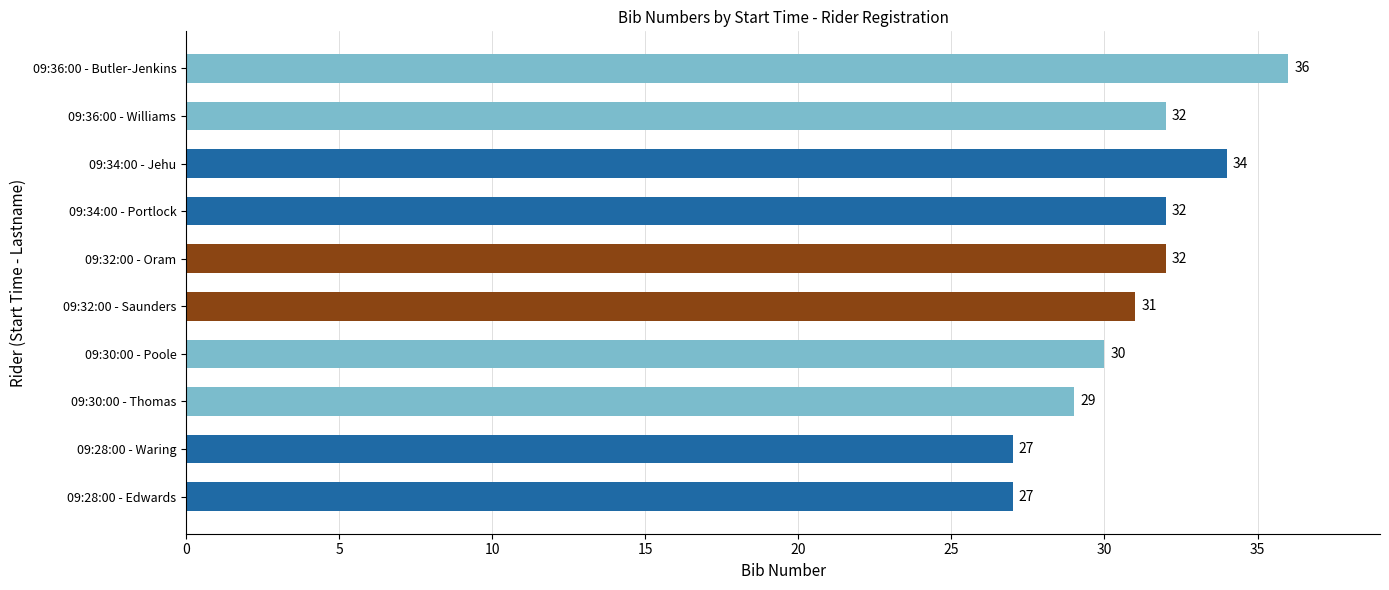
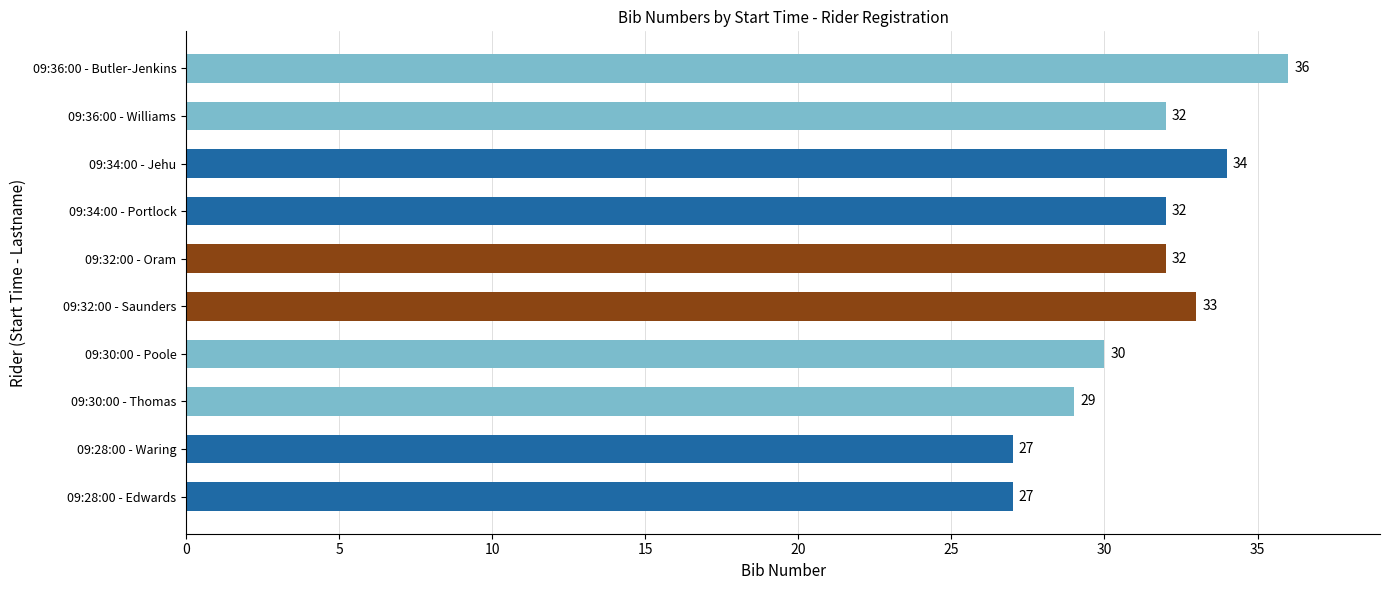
09:32:00 - Saunders: 31 -> 33
